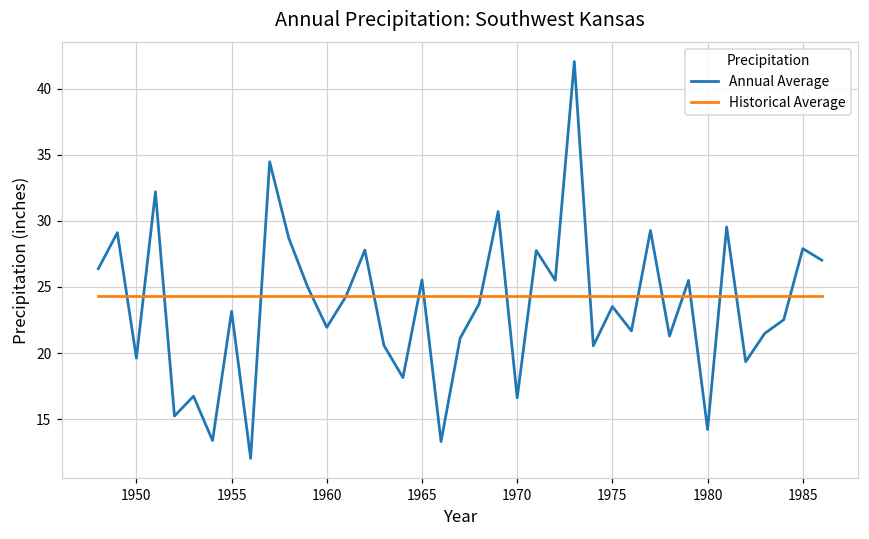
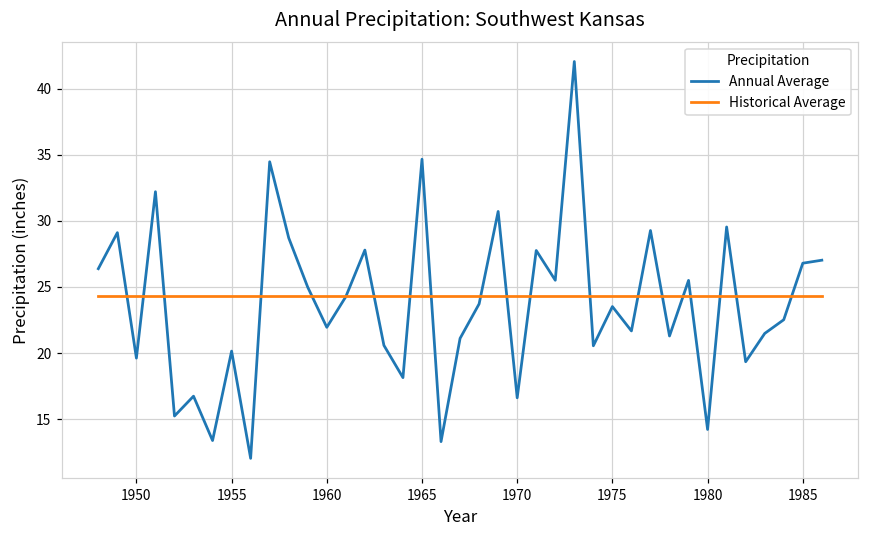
Annual Average, 1955: 23.2 -> 20.2
Annual Average, 1965: 25.5 -> 34.7
Annual Average, 1985: 27.9 -> 26.8
